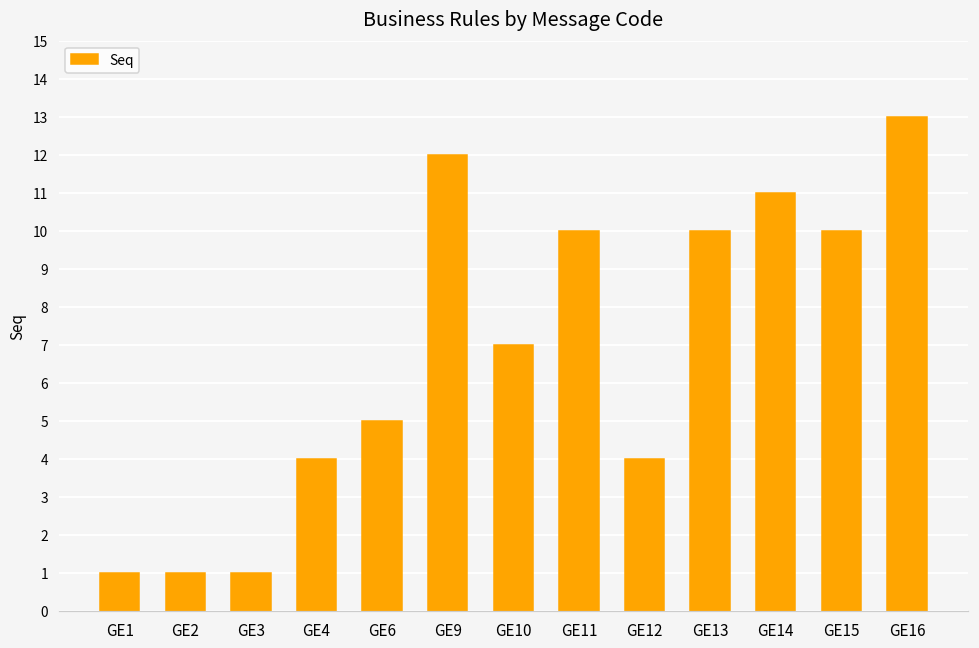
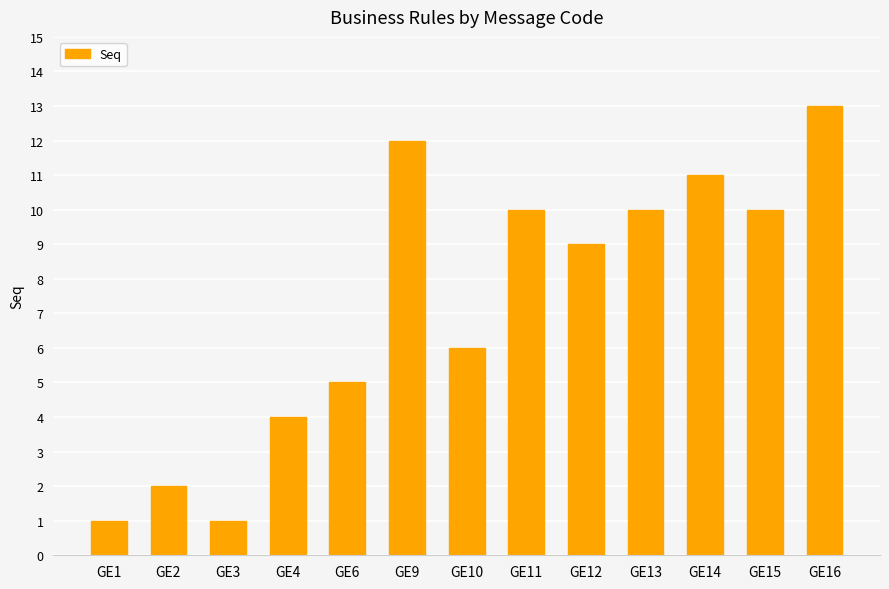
GE2: 1 -> 2
GE10: 7 -> 6
GE12: 4 -> 9
